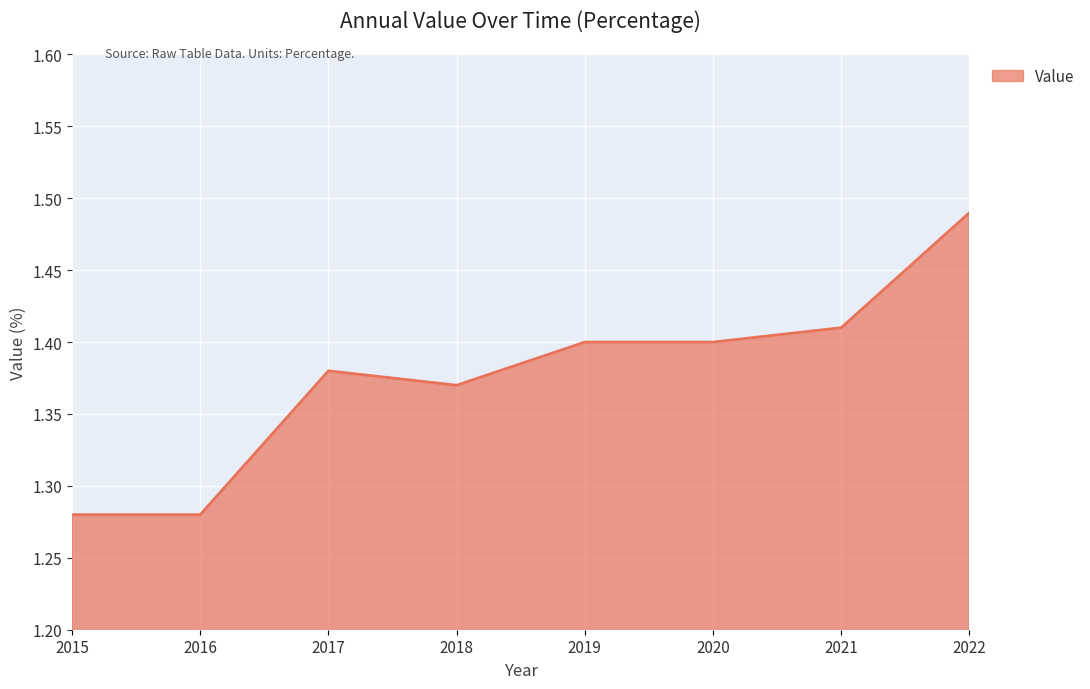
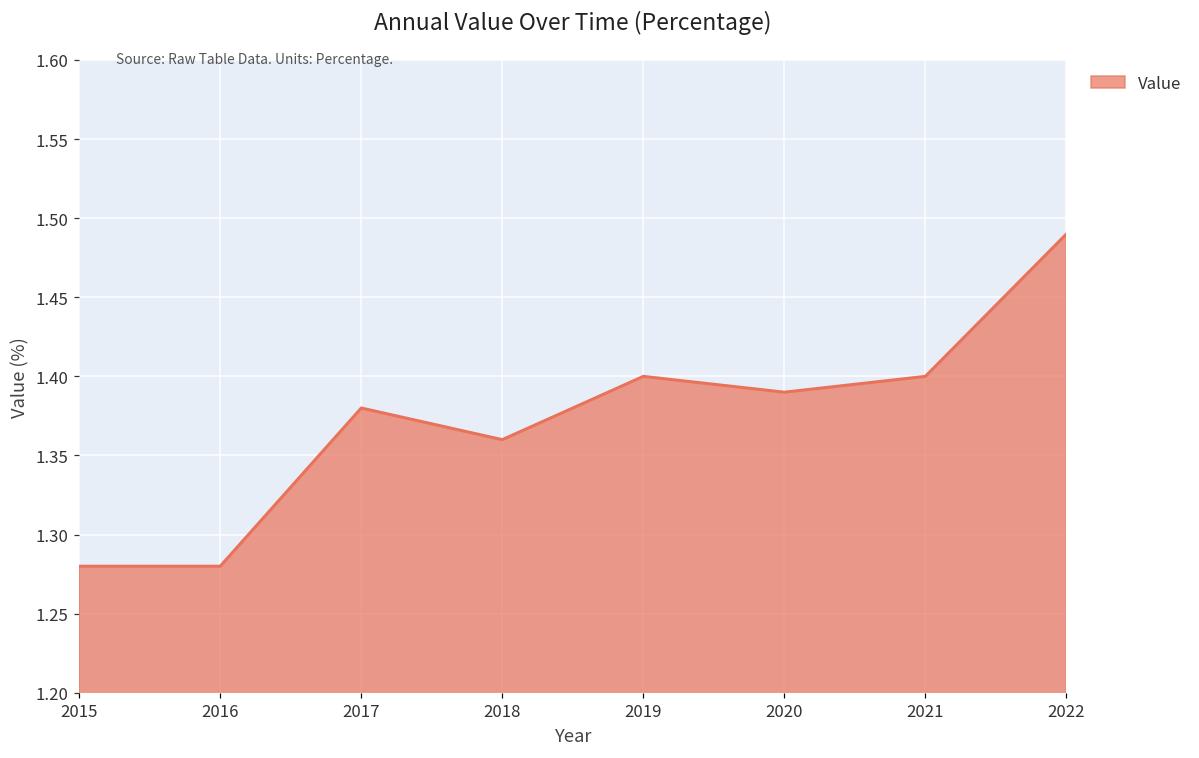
2018: 1.37 -> 1.36
2020: 1.40 -> 1.39
2021: 1.41 -> 1.40
